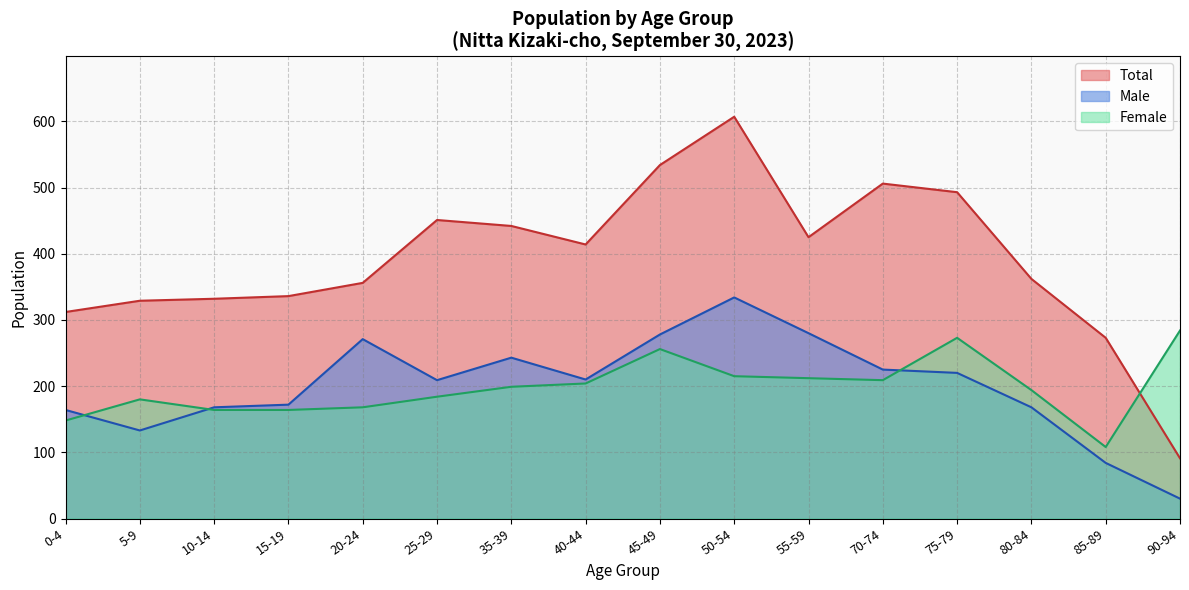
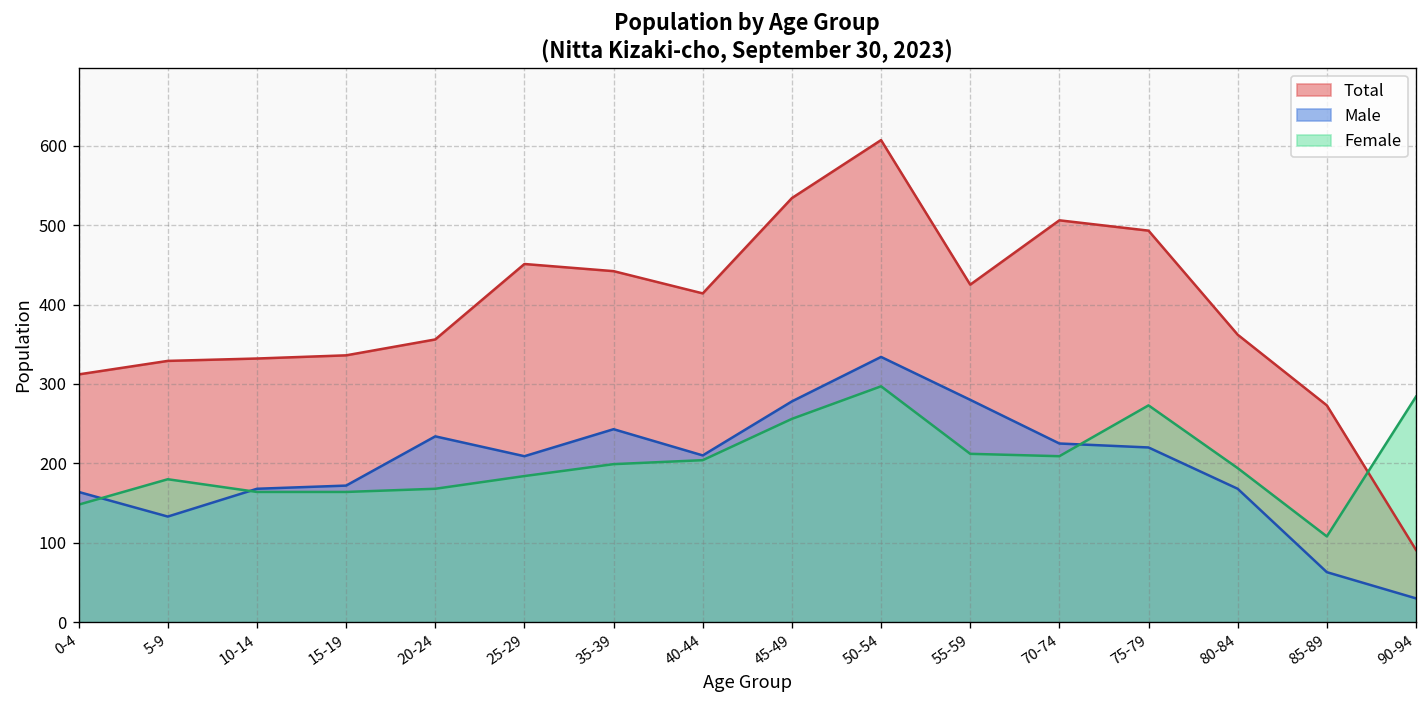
Male, 20-24: 270 -> 230
Female, 50-54: 220 -> 300
Male, 85-89: 80 -> 60
